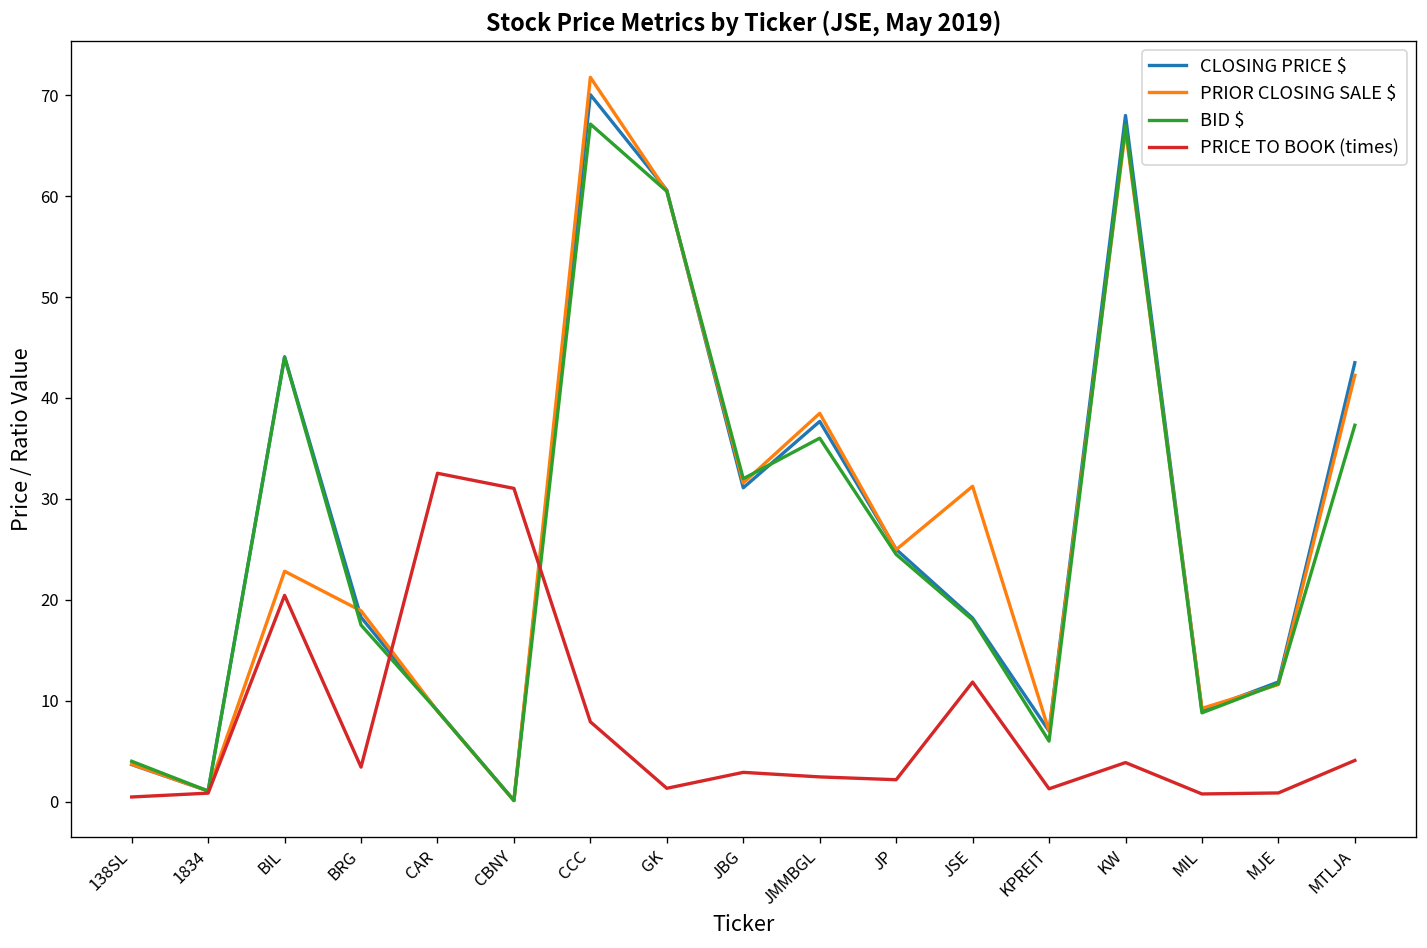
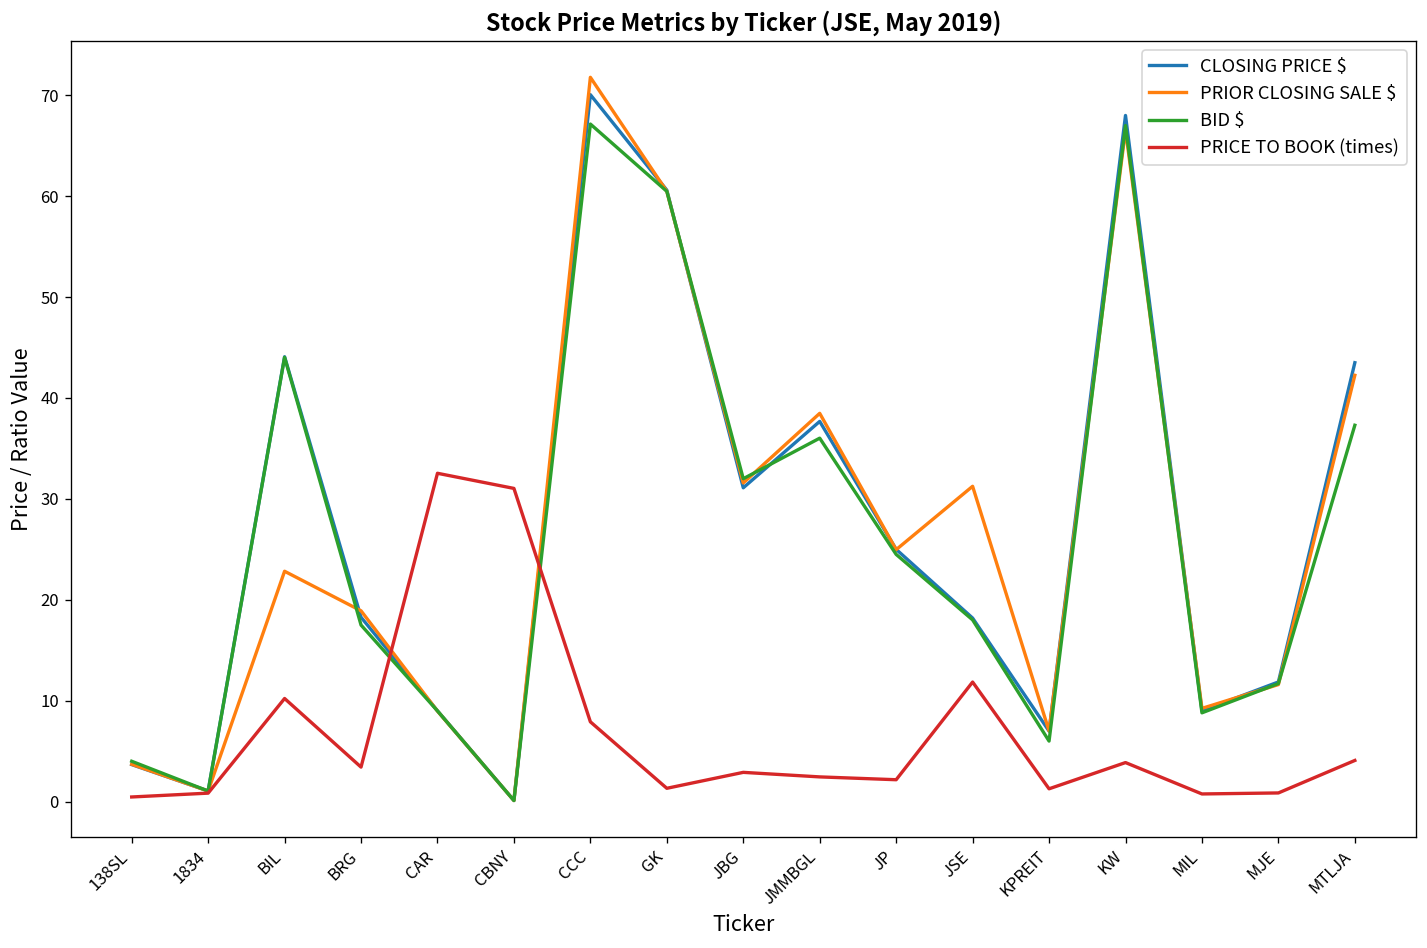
PRICE TO BOOK (times), BIL: 20 -> 10
